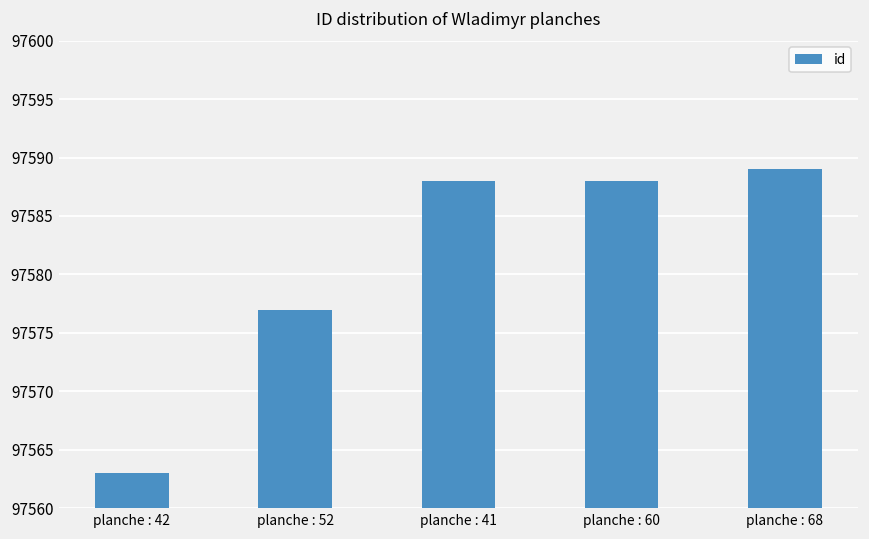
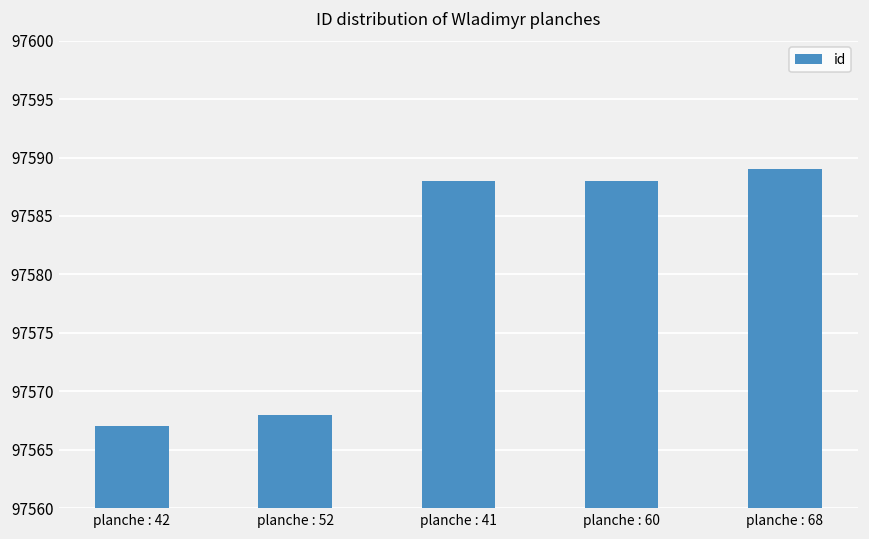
planche : 42: 97563 -> 97567
planche : 52: 97577 -> 97568
